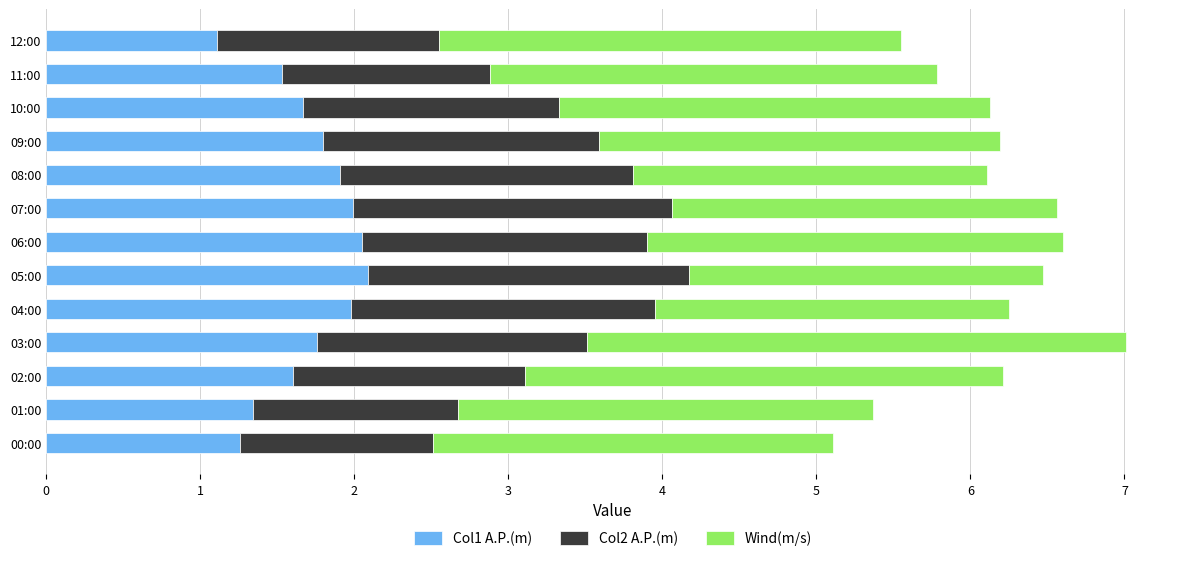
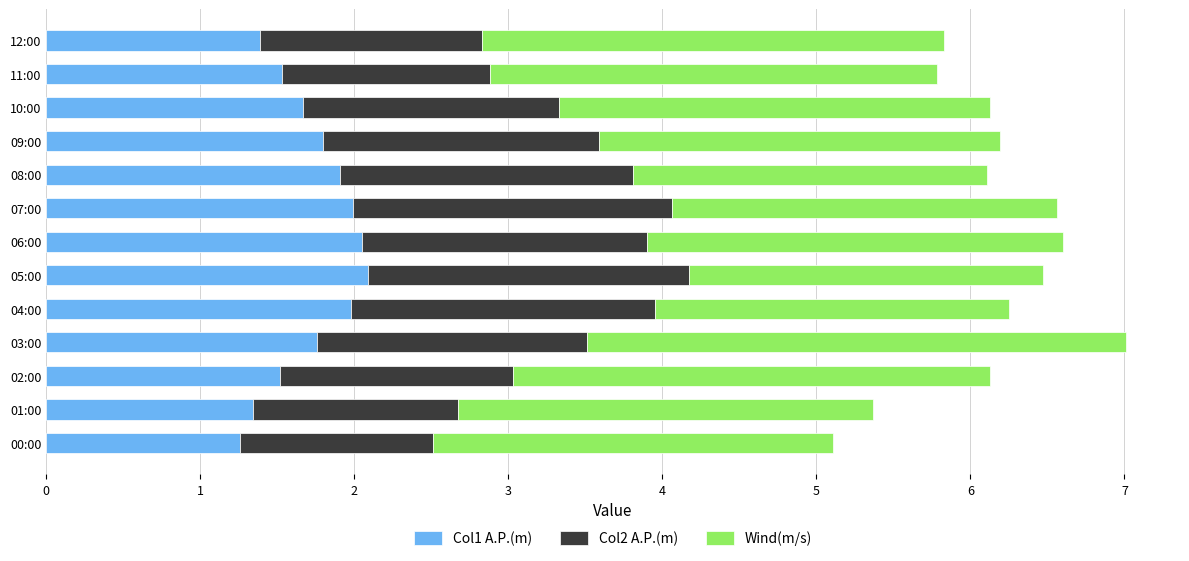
Col1 A.P.(m), 12:00: 1.11 -> 1.39
Col1 A.P.(m), 02:00: 1.60 -> 1.52
